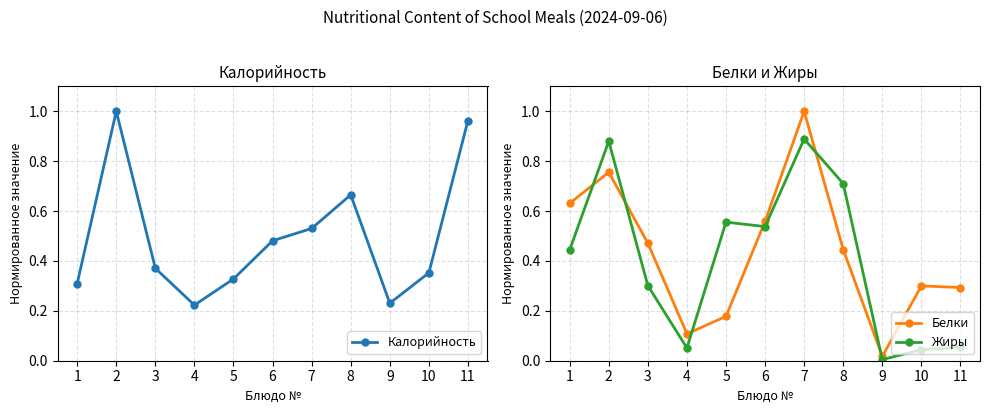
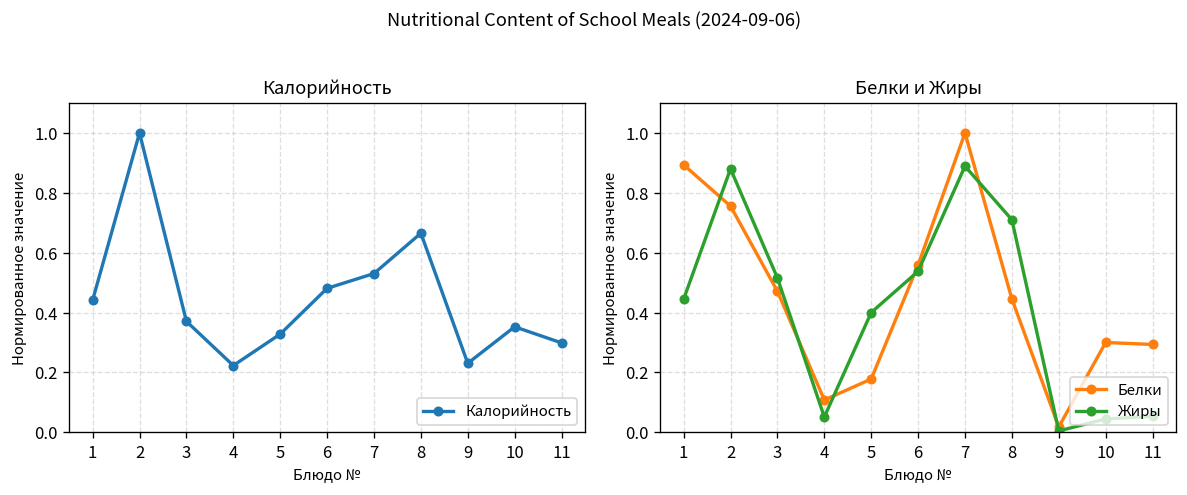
Калорийность, 1: 0.31 -> 0.44
Калорийность, 11: 0.96 -> 0.30
Белки и Жиры, Белки, 1: 0.63 -> 0.89
Белки и Жиры, Жиры, 3: 0.30 -> 0.52
Белки и Жиры, Жиры, 5: 0.56 -> 0.40
